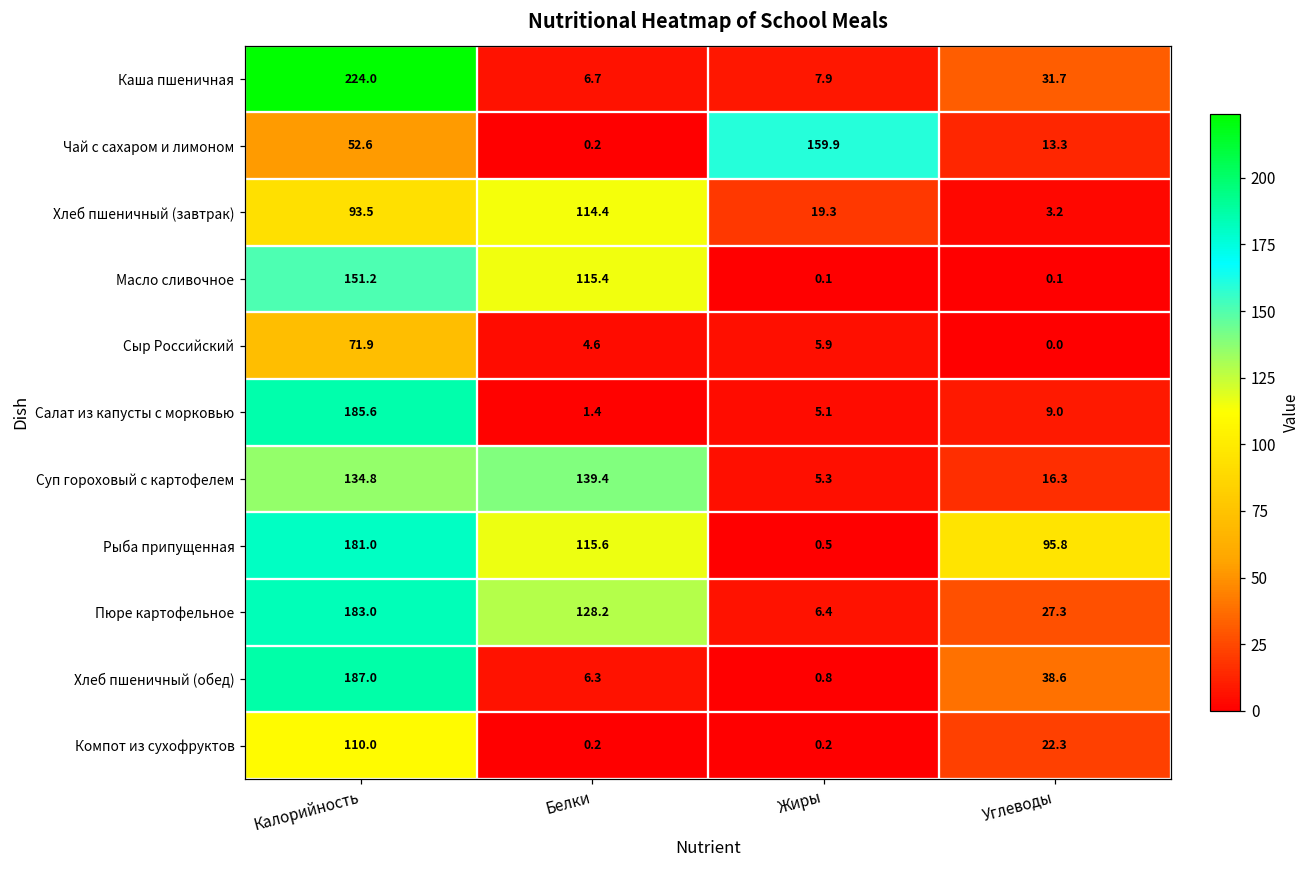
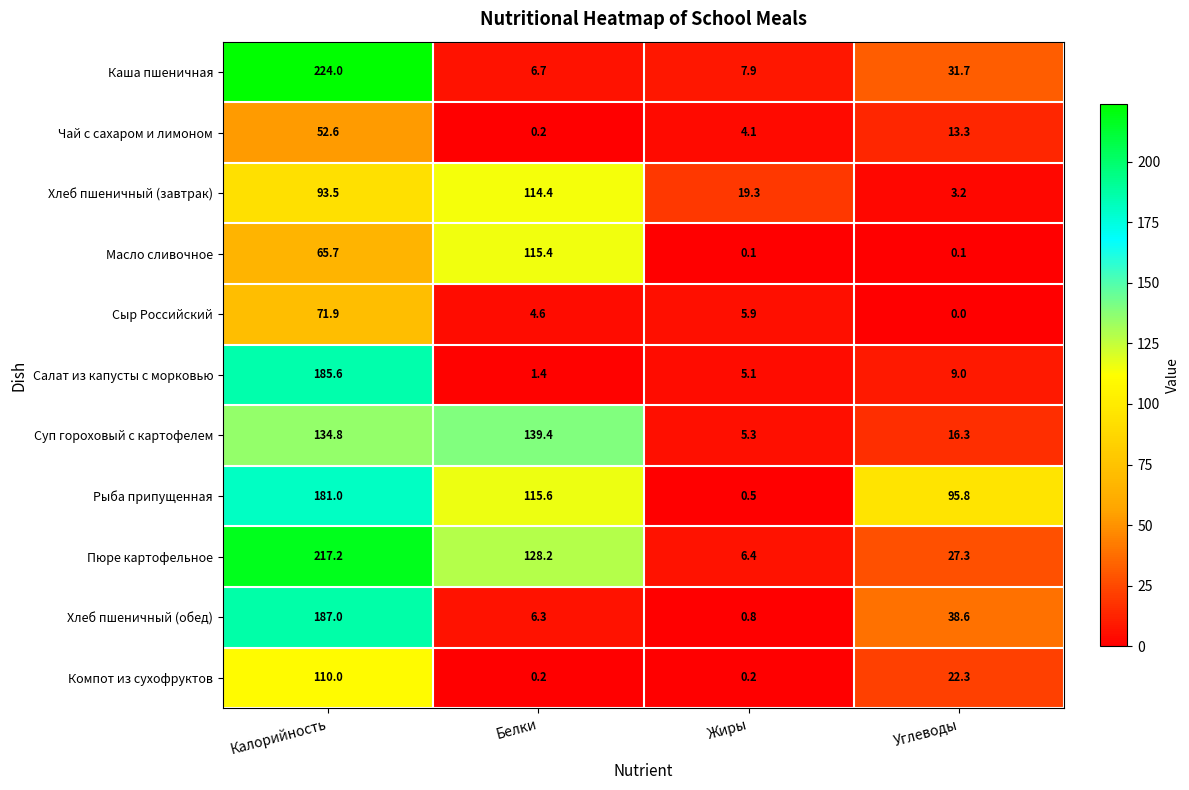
Чай с сахаром и лимоном, Жиры: 159.9 -> 4.1
Масло сливочное, Калорийность: 151.2 -> 65.7
Пюре картофельное, Калорийность: 183.0 -> 217.2
